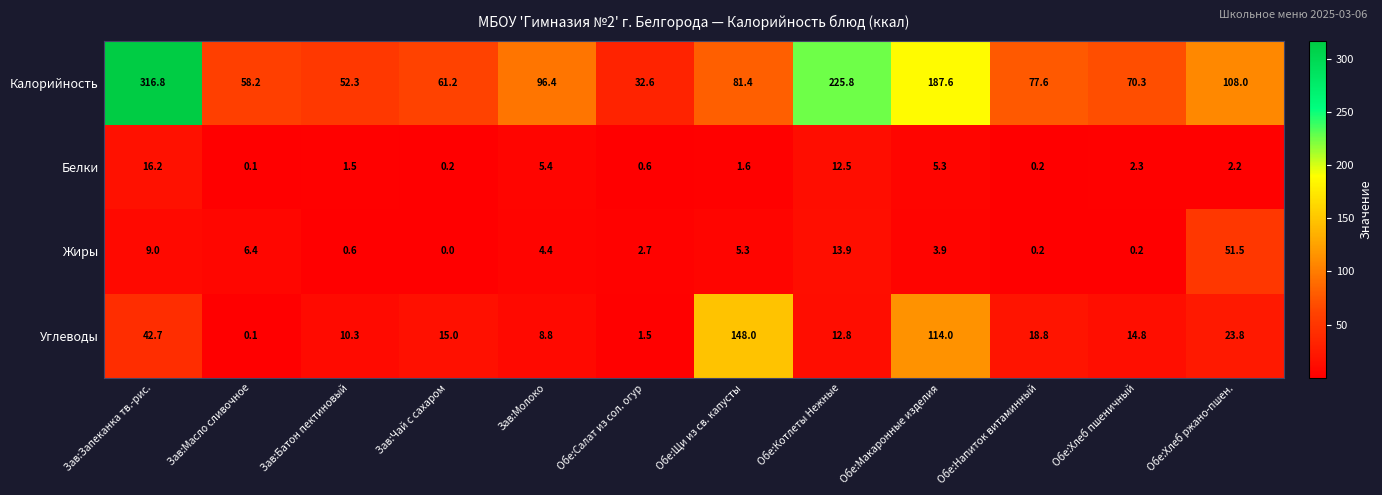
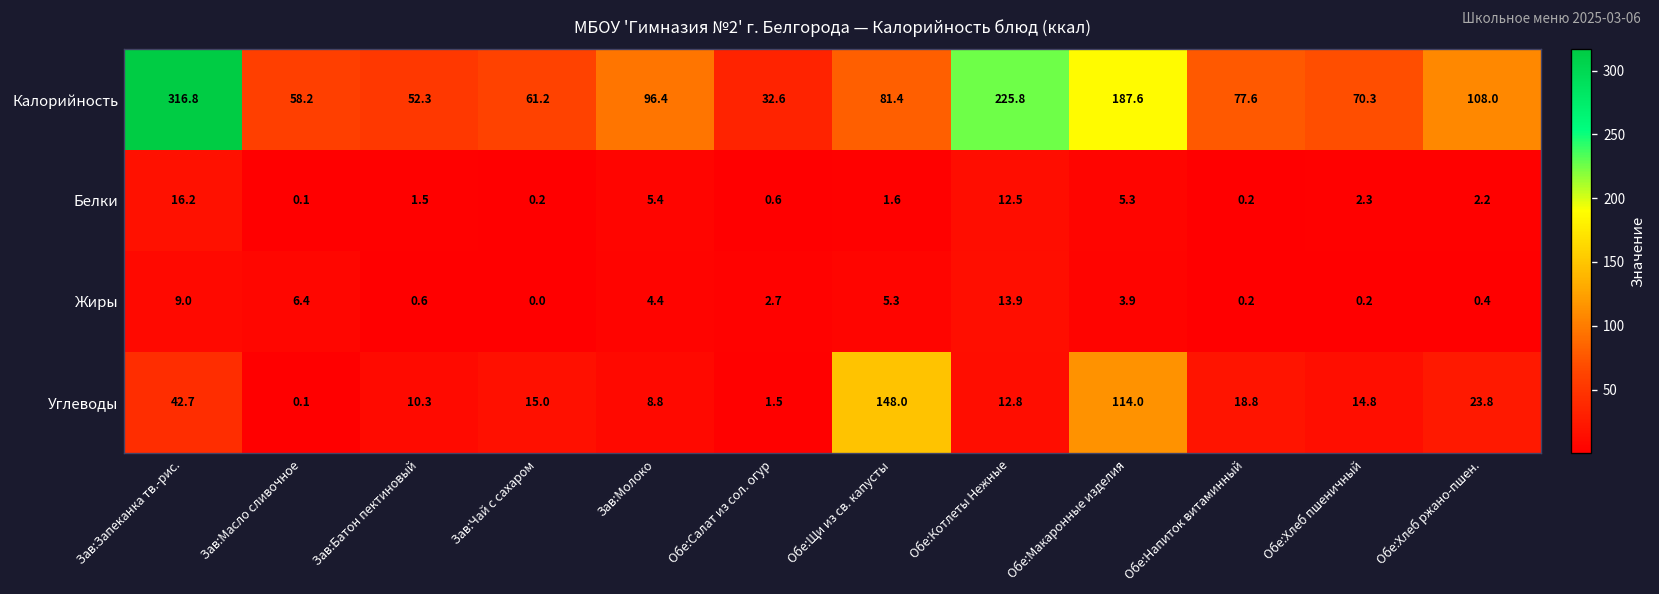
Жиры, Обе:Хлеб ржано-пшен.: 51.5 -> 0.4
